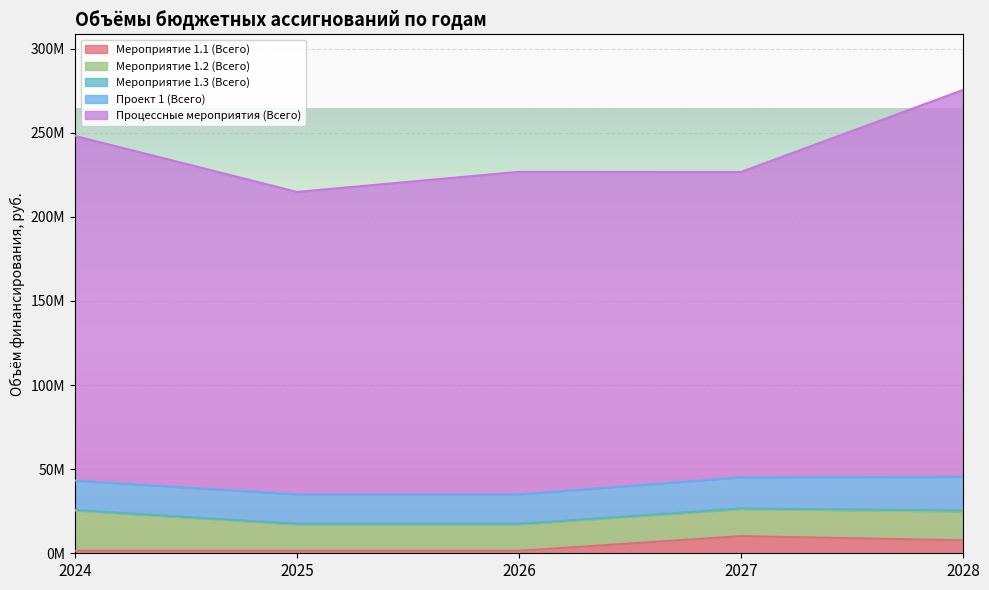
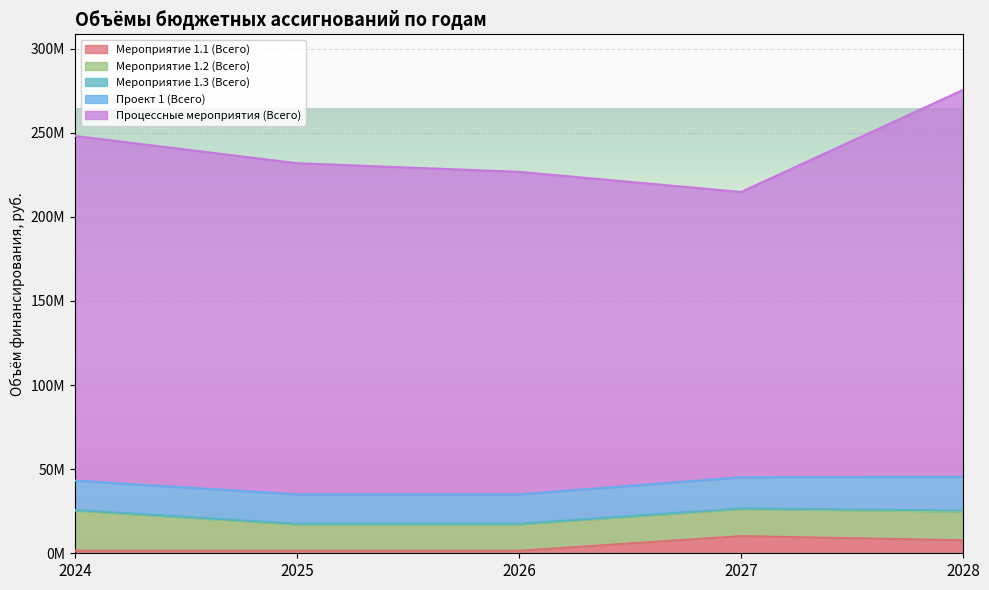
Процессные мероприятия (Всего), 2025: 180000000 -> 197000000
Процессные мероприятия (Всего), 2027: 182000000 -> 170000000
